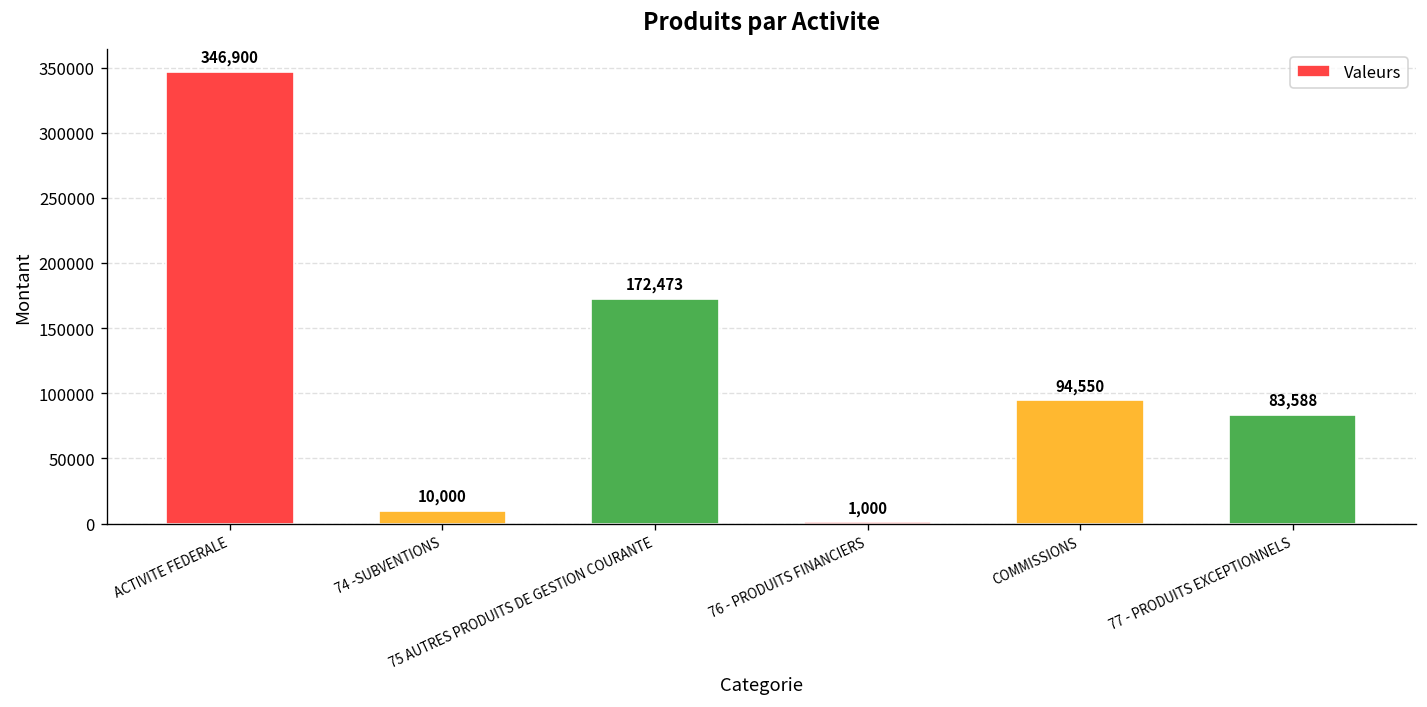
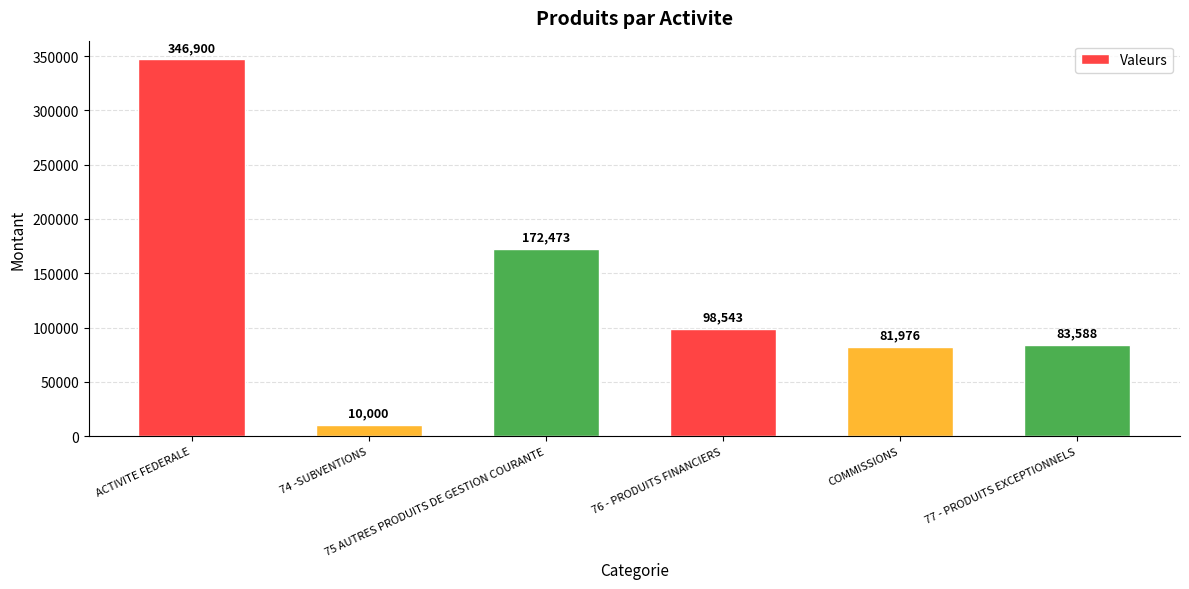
76 - PRODUITS FINANCIERS: 1,000 -> 98,543
COMMISSIONS: 94,550 -> 81,976
